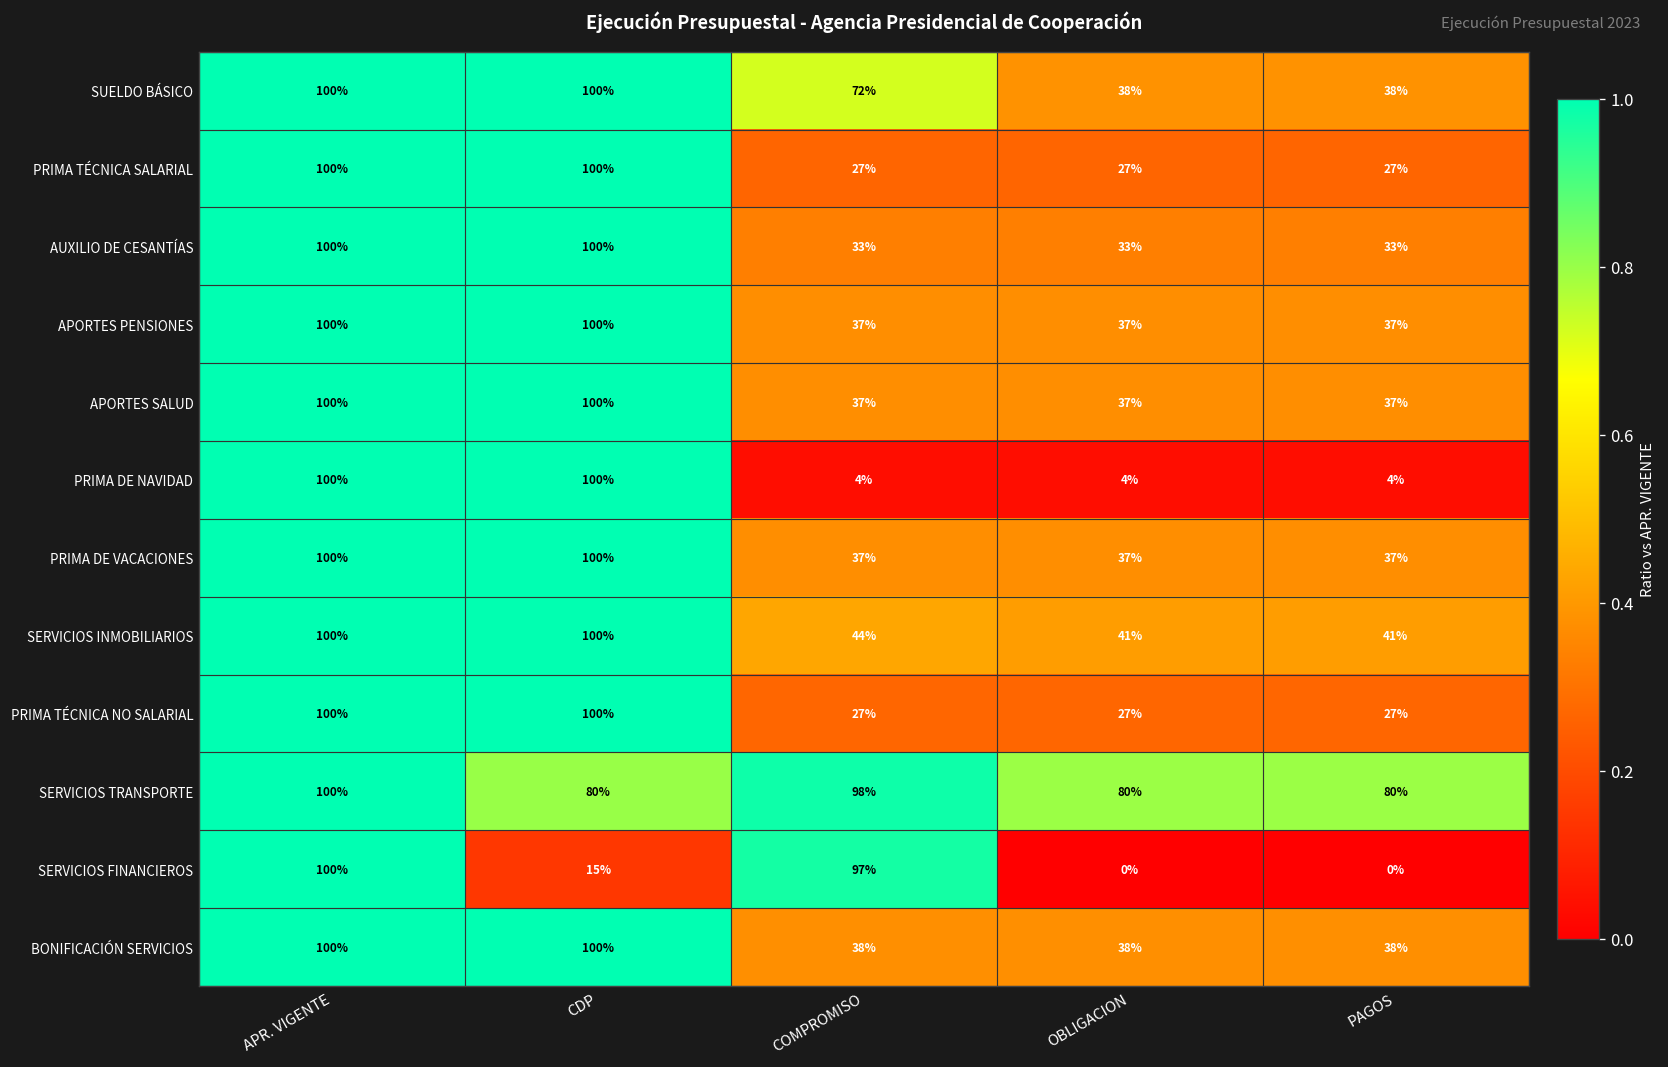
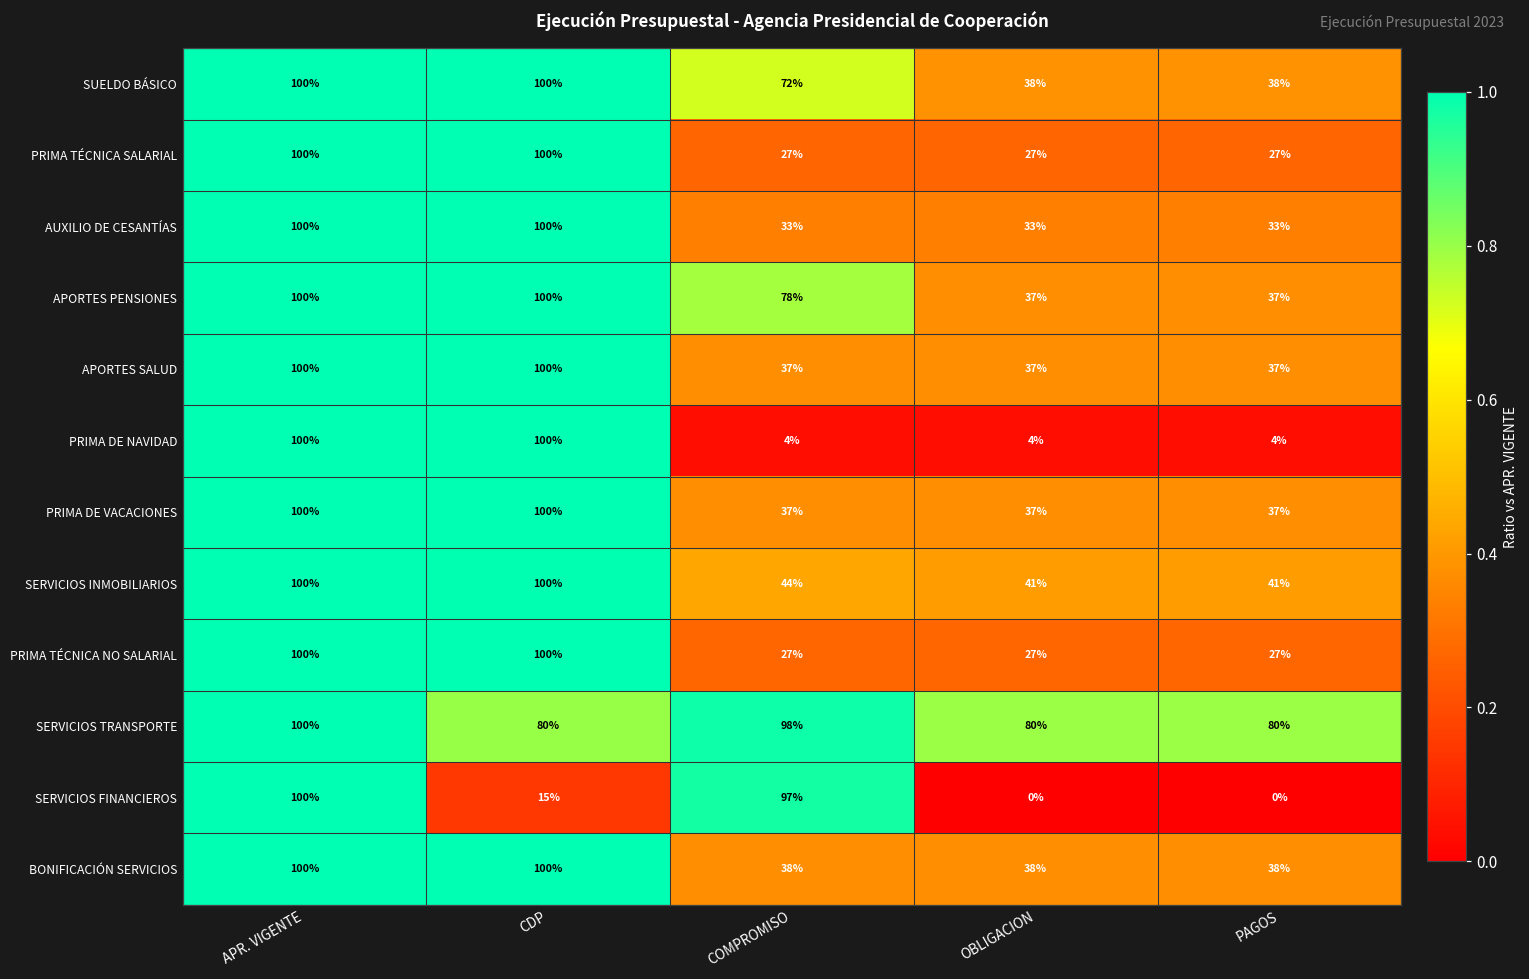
APORTES PENSIONES, COMPROMISO: 37% -> 78%
